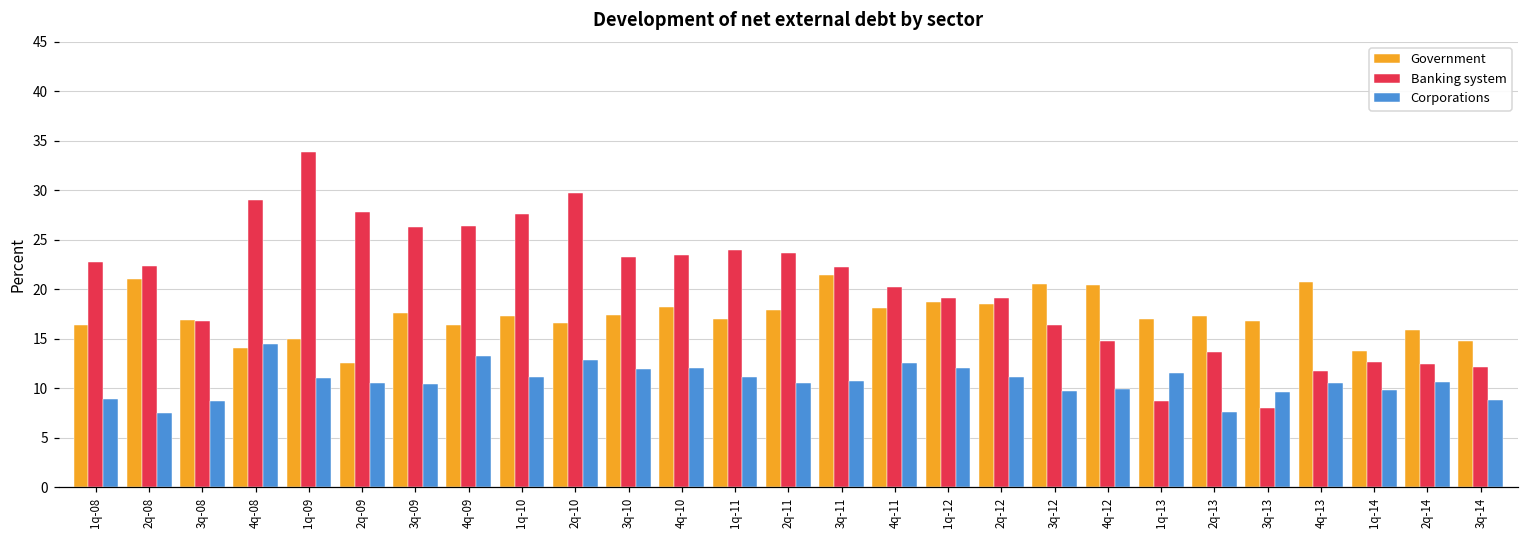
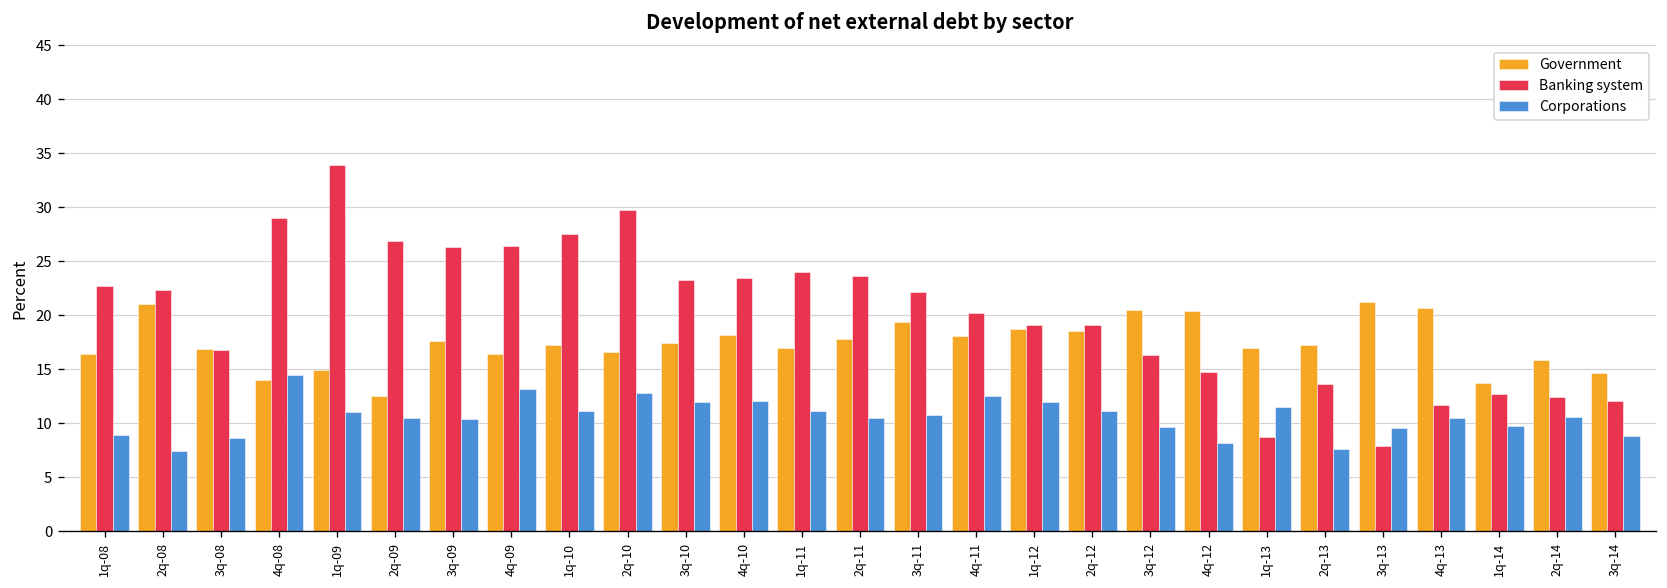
Banking system, 2q-09: 28 -> 27
Government, 3q-11: 21 -> 19
Corporations, 4q-12: 10 -> 8
Government, 3q-13: 17 -> 21
